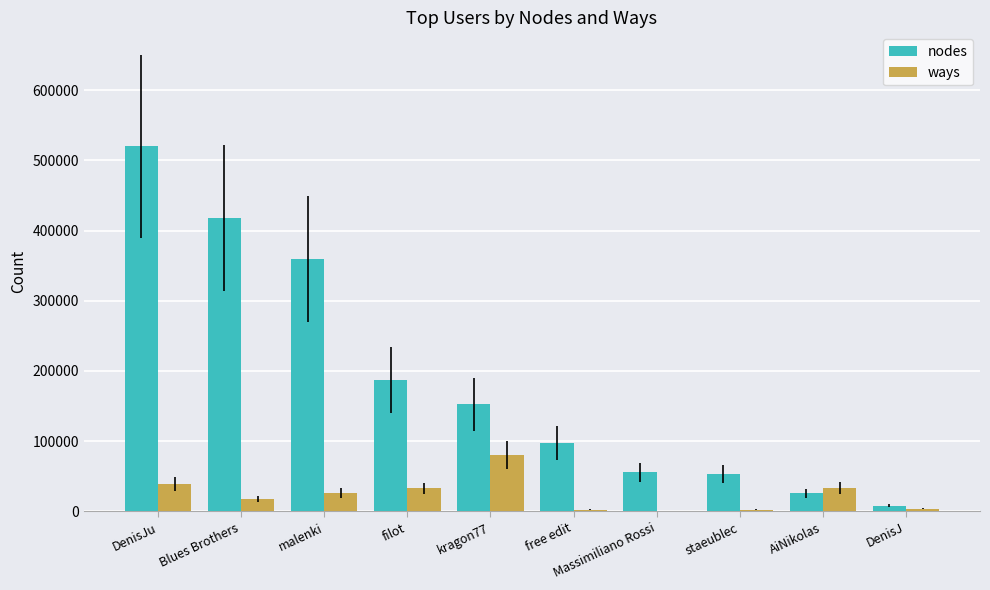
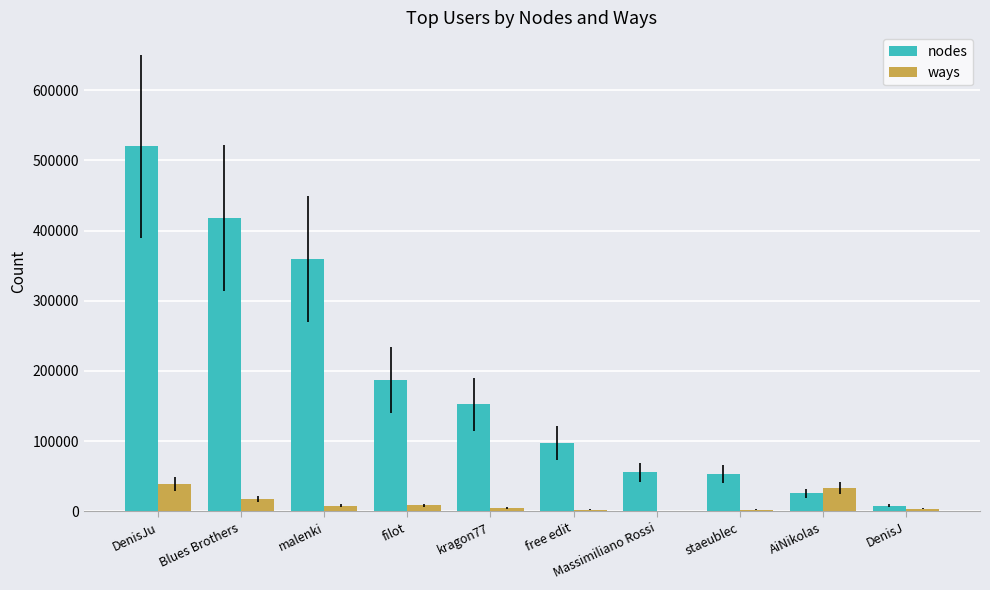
ways, malenki: 30000 -> 10000
ways, filot: 30000 -> 10000
ways, kragon77: 80000 -> 0
